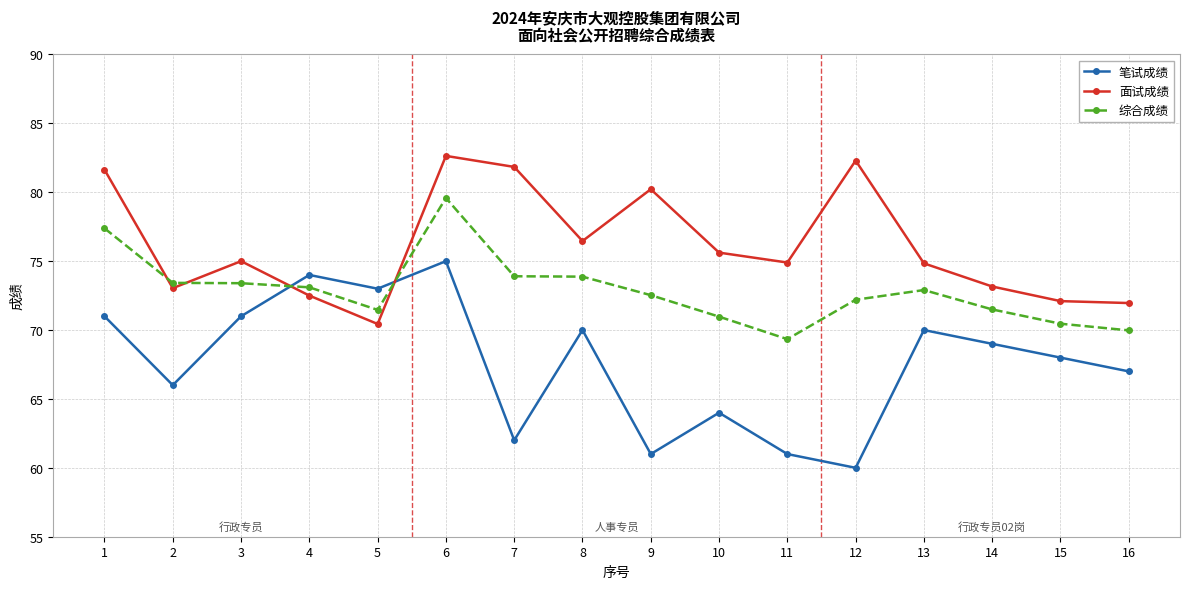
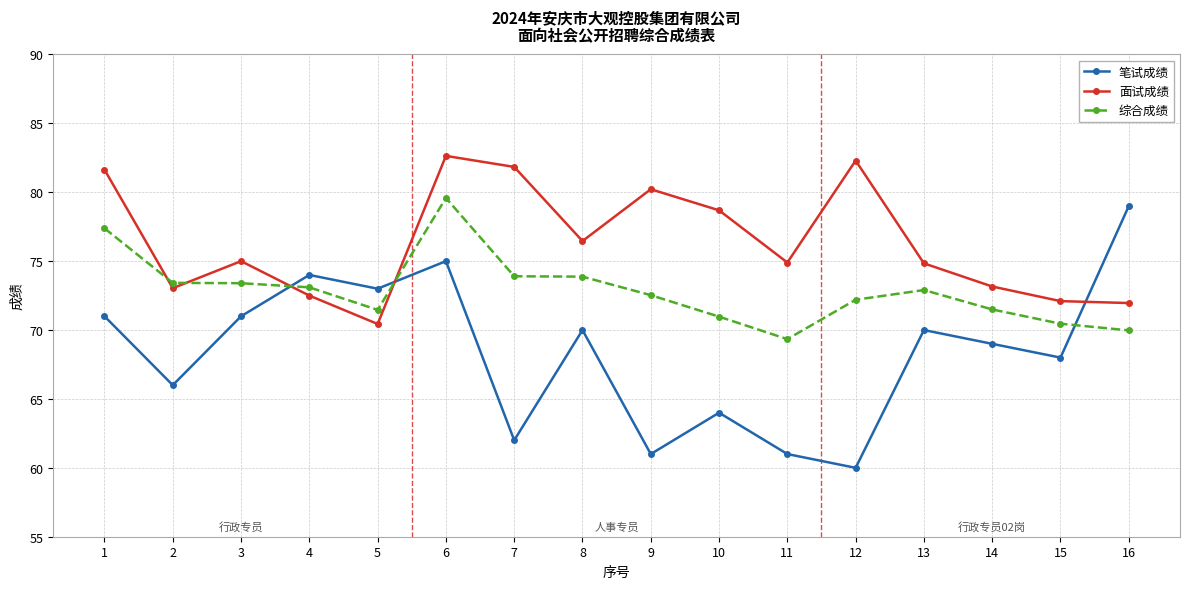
面试成绩, 10: 75.6 -> 78.7
笔试成绩, 16: 67 -> 79
